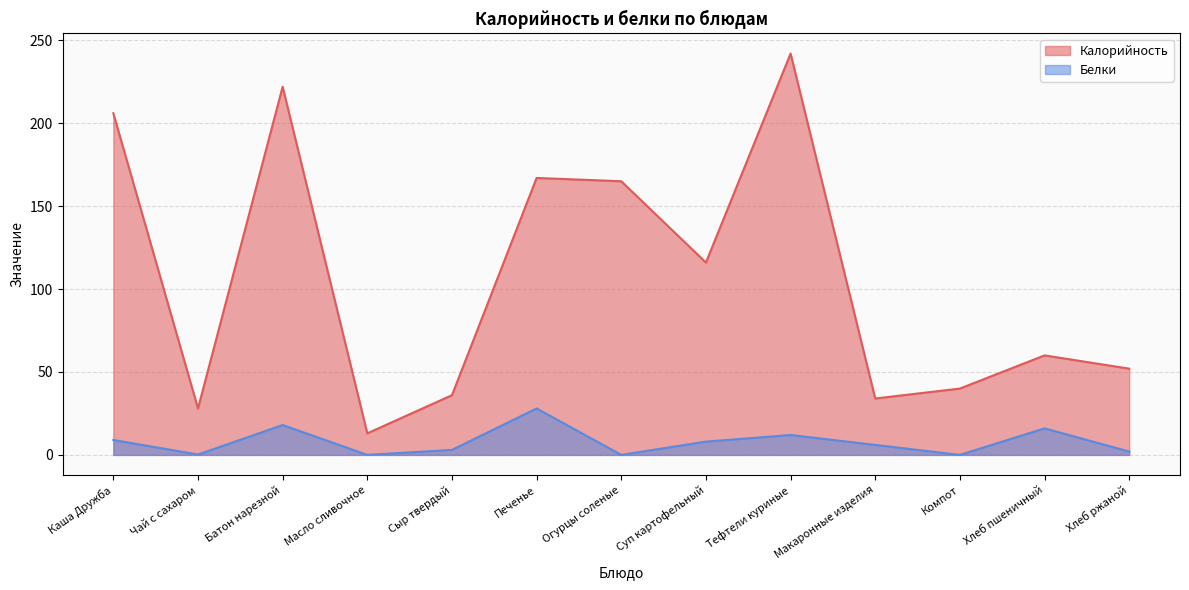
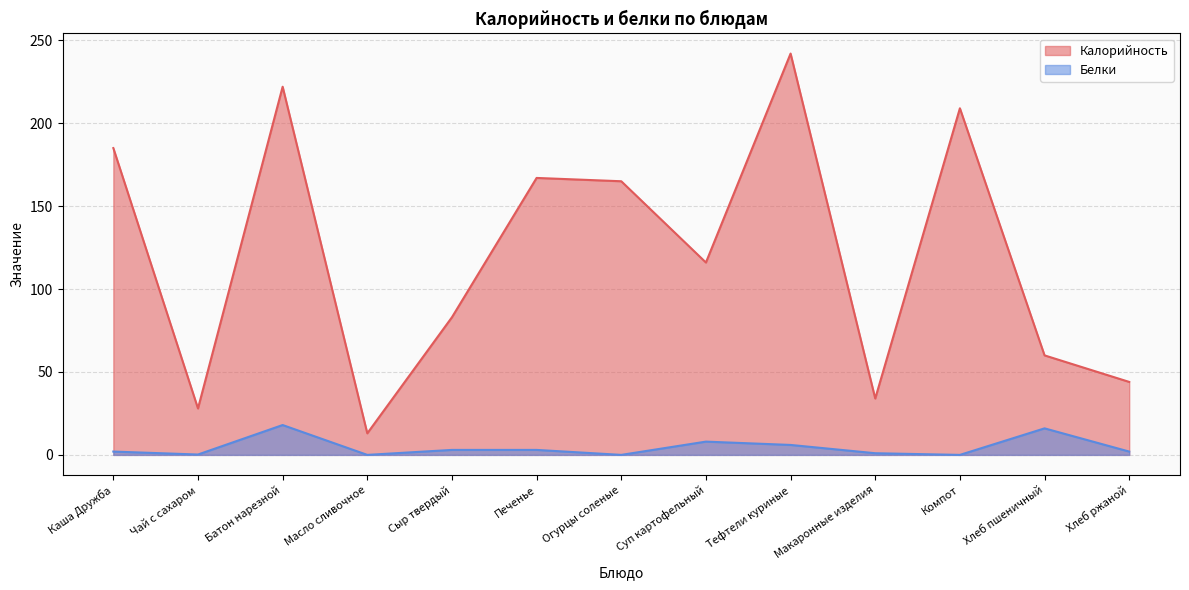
Калорийность, Каша Дружба: 206 -> 185
Белки, Каша Дружба: 9 -> 2
Калорийность, Сыр твердый: 36 -> 83
Белки, Печенье: 28 -> 3
Белки, Тефтели куриные: 12 -> 6
Белки, Макаронные изделия: 6 -> 1
Калорийность, Компот: 40 -> 209
Калорийность, Хлеб ржаной: 52 -> 44
